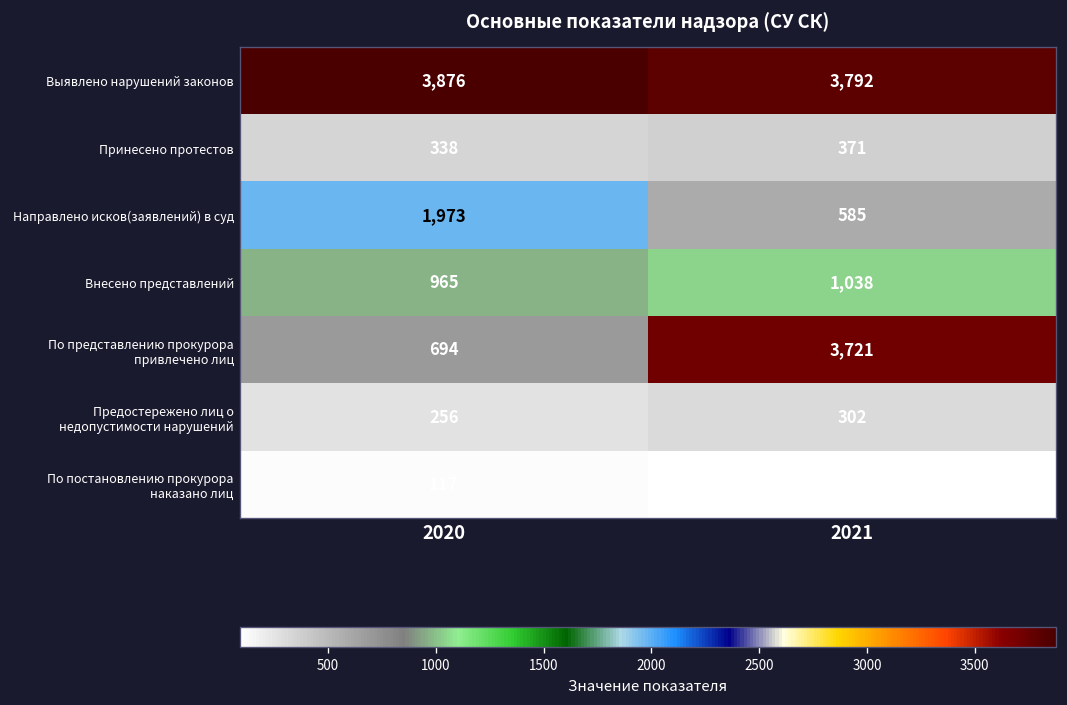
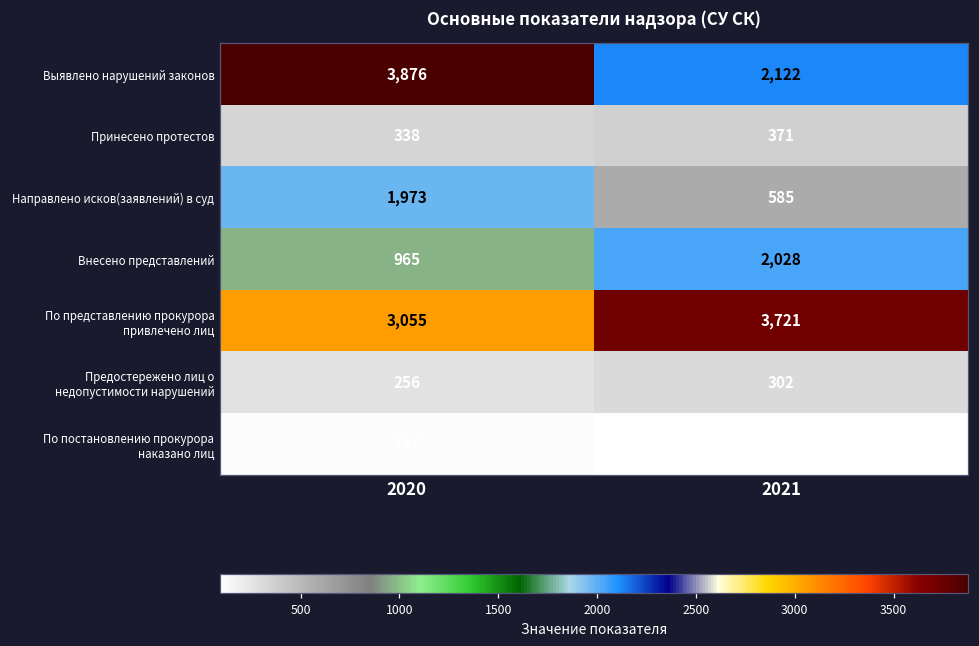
Выявлено нарушений законов, 2021: 3,792 -> 2,122
Внесено представлений, 2021: 1,038 -> 2,028
По представлению прокурора привлечено лиц, 2020: 694 -> 3,055
